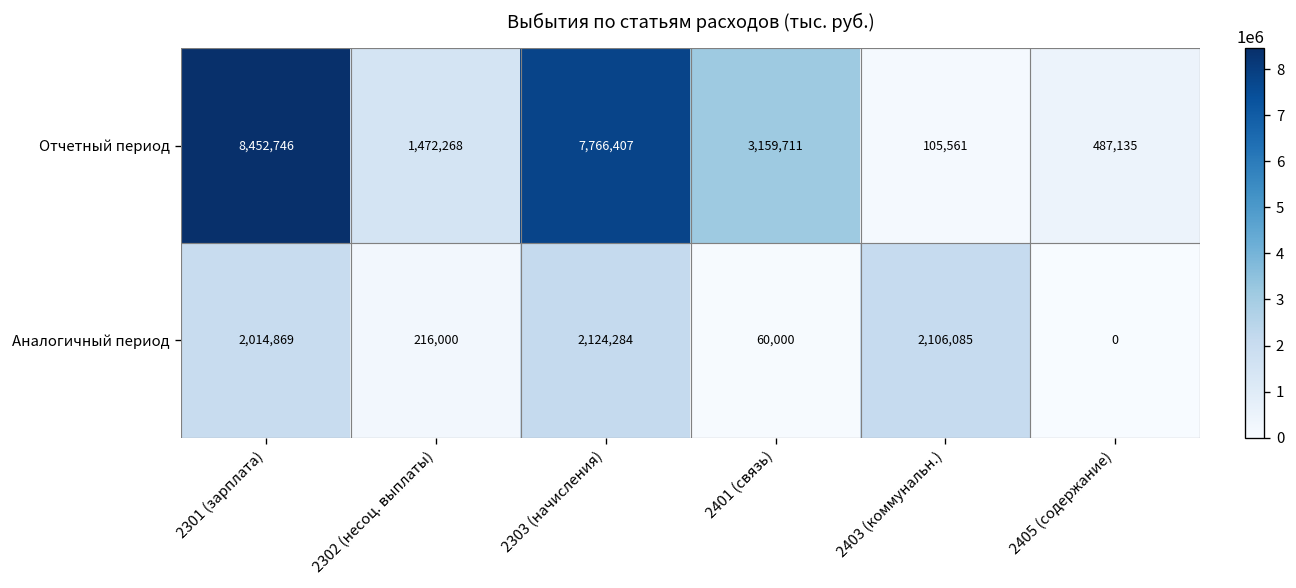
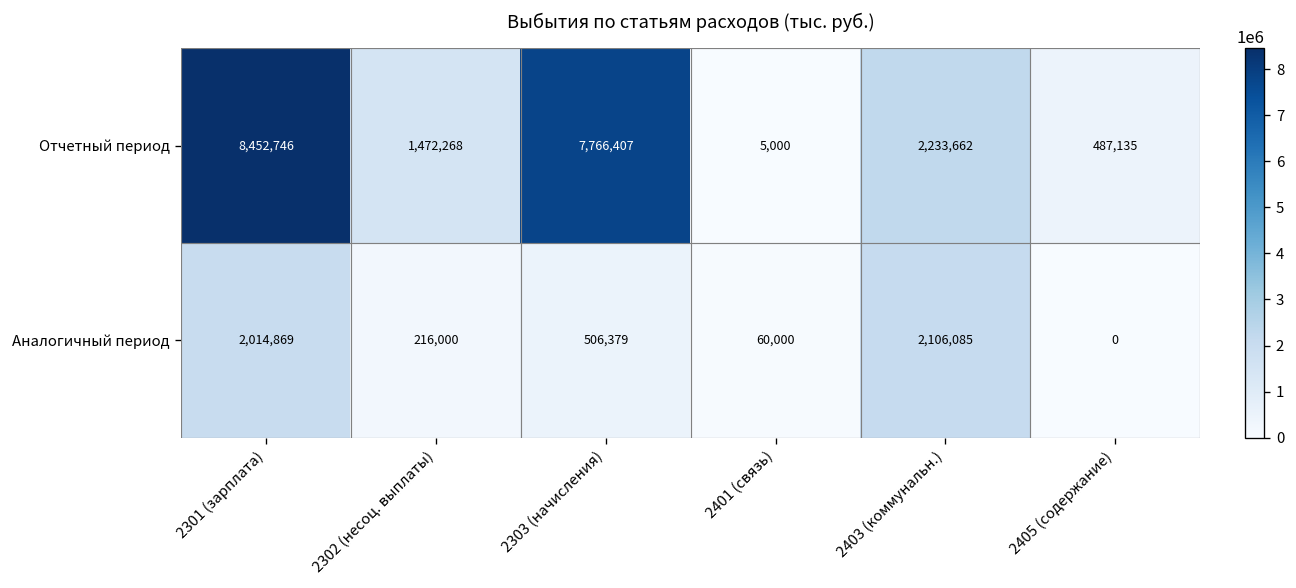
Отчетный период, 2401 (связь): 3,159,711 -> 5,000
Отчетный период, 2403 (коммунальн.): 105,561 -> 2,233,662
Аналогичный период, 2303 (начисления): 2,124,284 -> 506,379
